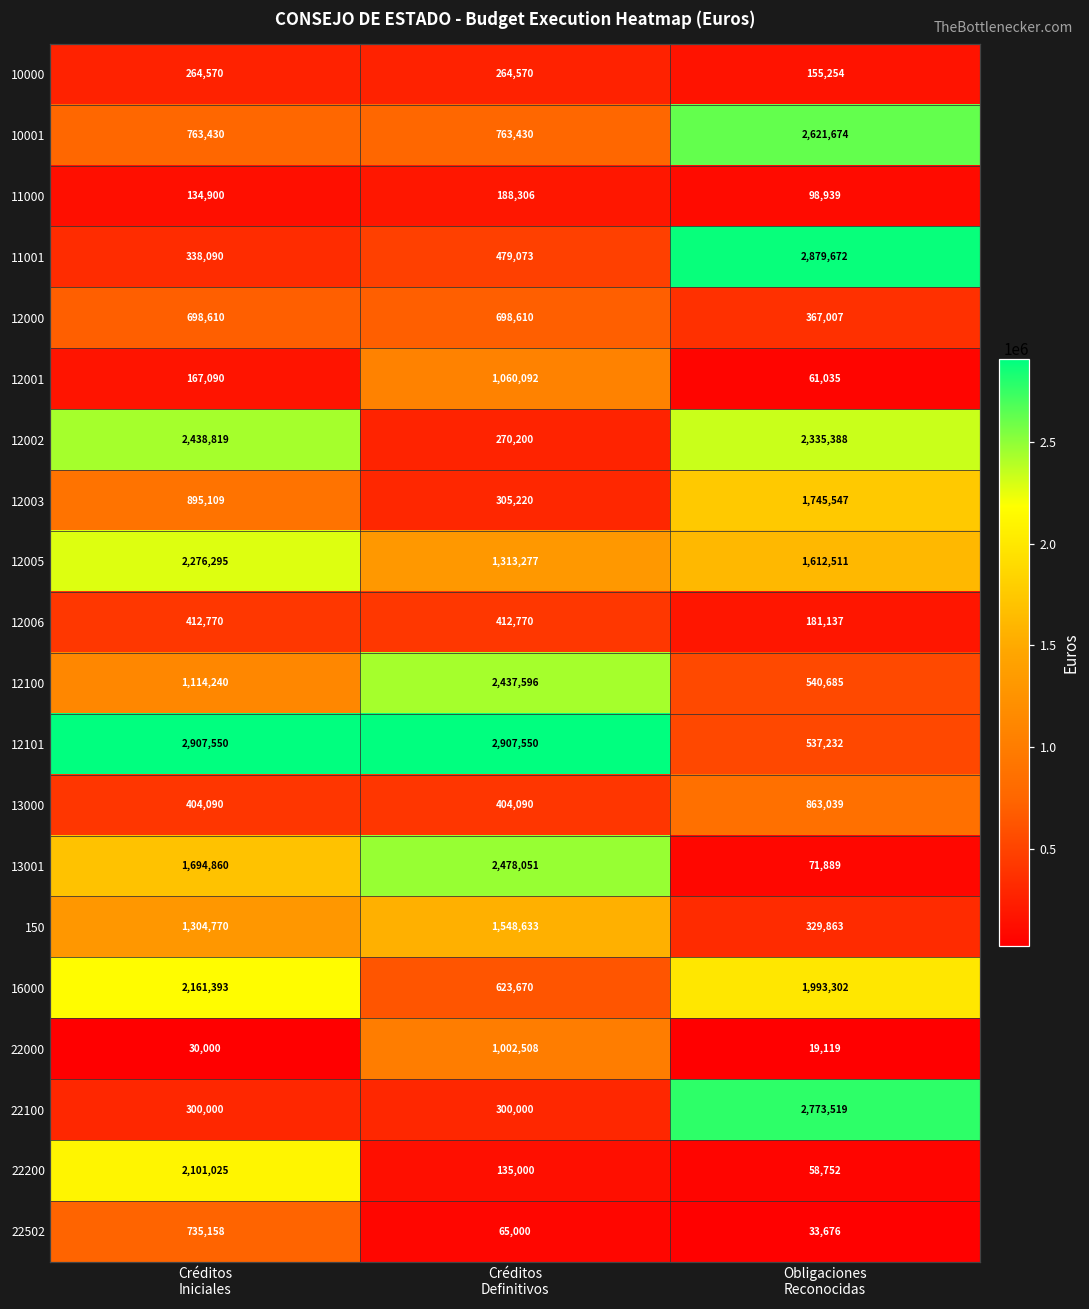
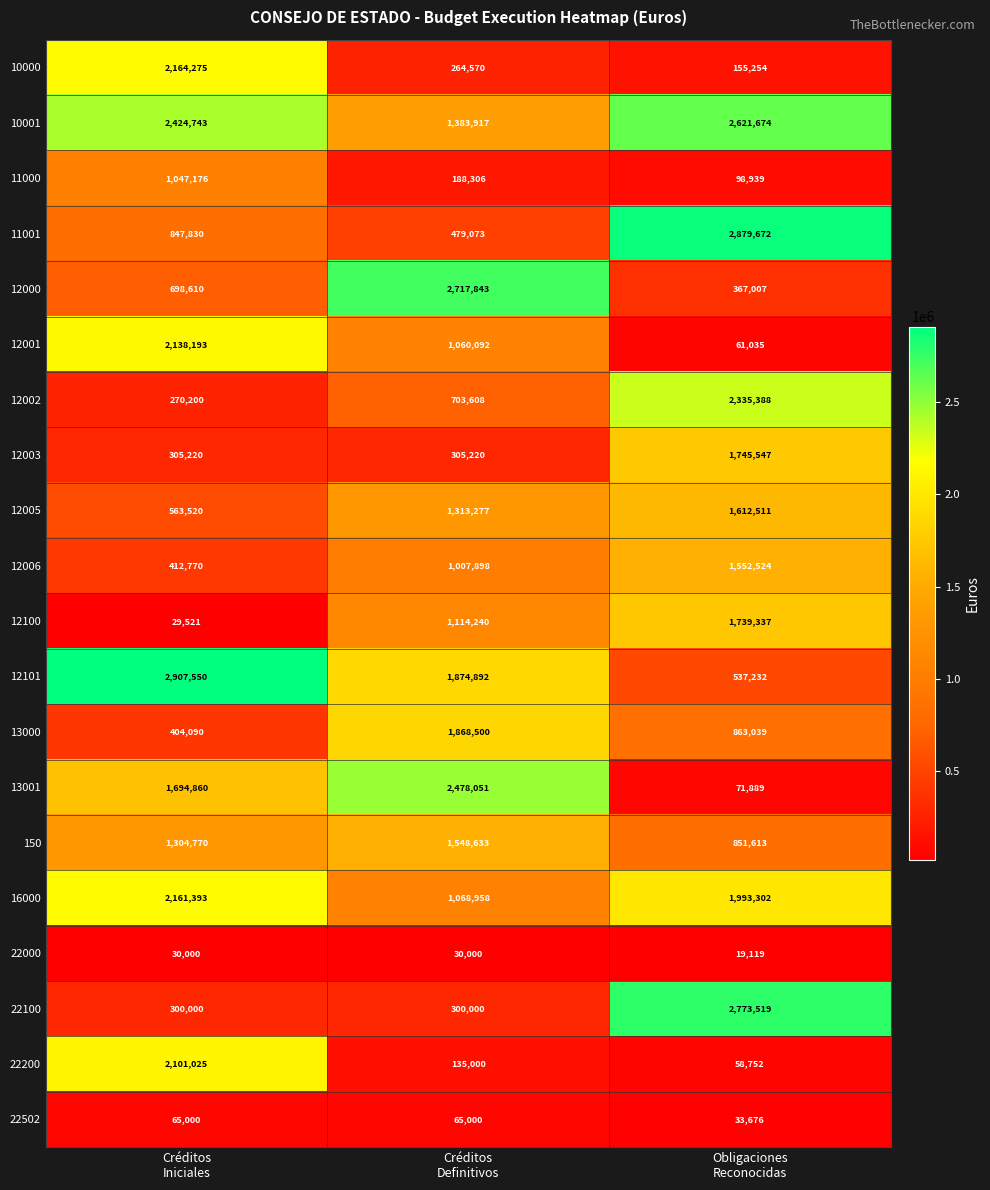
10000, Créditos Iniciales: 264,570 -> 2,164,275
10001, Créditos Iniciales: 763,430 -> 2,424,743
10001, Créditos Definitivos: 763,430 -> 1,383,917
11000, Créditos Iniciales: 134,900 -> 1,047,176
11001, Créditos Iniciales: 338,090 -> 847,830
12000, Créditos Definitivos: 698,610 -> 2,717,843
12001, Créditos Iniciales: 167,090 -> 2,138,193
12002, Créditos Iniciales: 2,438,819 -> 270,200
12002, Créditos Definitivos: 270,200 -> 703,608
12003, Créditos Iniciales: 895,109 -> 305,220
12005, Créditos Iniciales: 2,276,295 -> 563,520
12006, Créditos Definitivos: 412,770 -> 1,007,898
12006, Obligaciones Reconocidas: 181,137 -> 1,552,524
12100, Créditos Iniciales: 1,114,240 -> 29,521
12100, Créditos Definitivos: 2,437,596 -> 1,114,240
12100, Obligaciones Reconocidas: 540,685 -> 1,739,337
12101, Créditos Definitivos: 2,907,550 -> 1,874,892
13000, Créditos Definitivos: 404,090 -> 1,868,500
150, Obligaciones Reconocidas: 329,863 -> 851,613
16000, Créditos Definitivos: 623,670 -> 1,068,958
22000, Créditos Definitivos: 1,002,508 -> 30,000
22502, Créditos Iniciales: 735,158 -> 65,000
